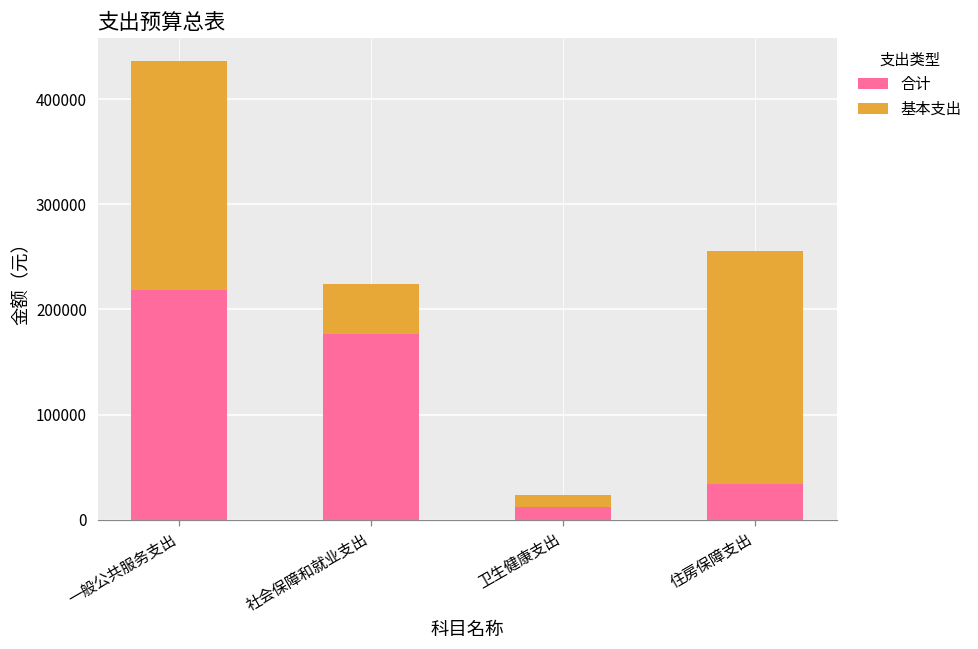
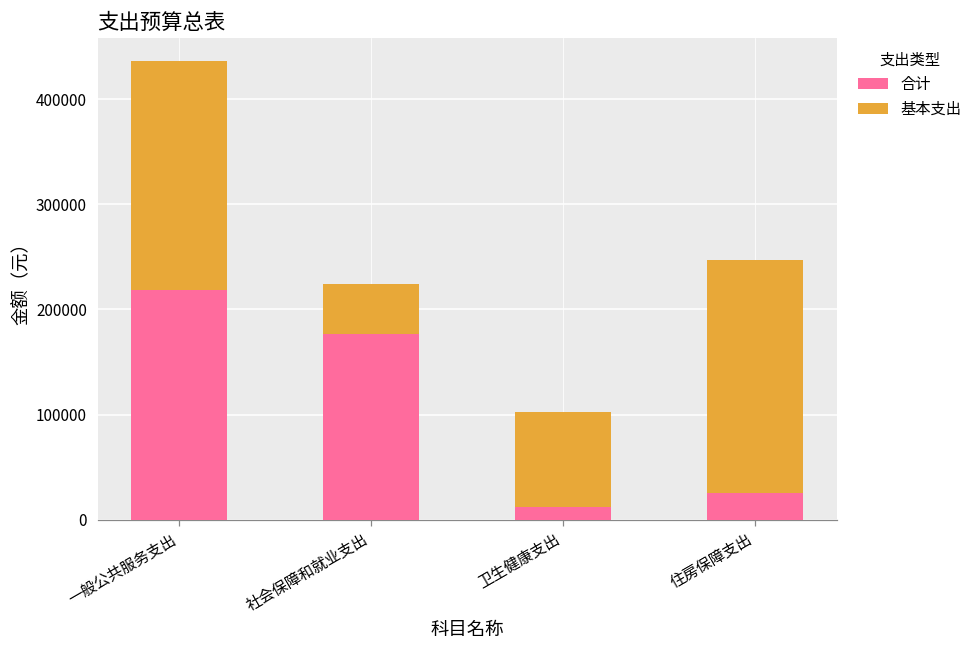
基本支出, 卫生健康支出: 10000 -> 90000
合计, 住房保障支出: 34000 -> 25000
